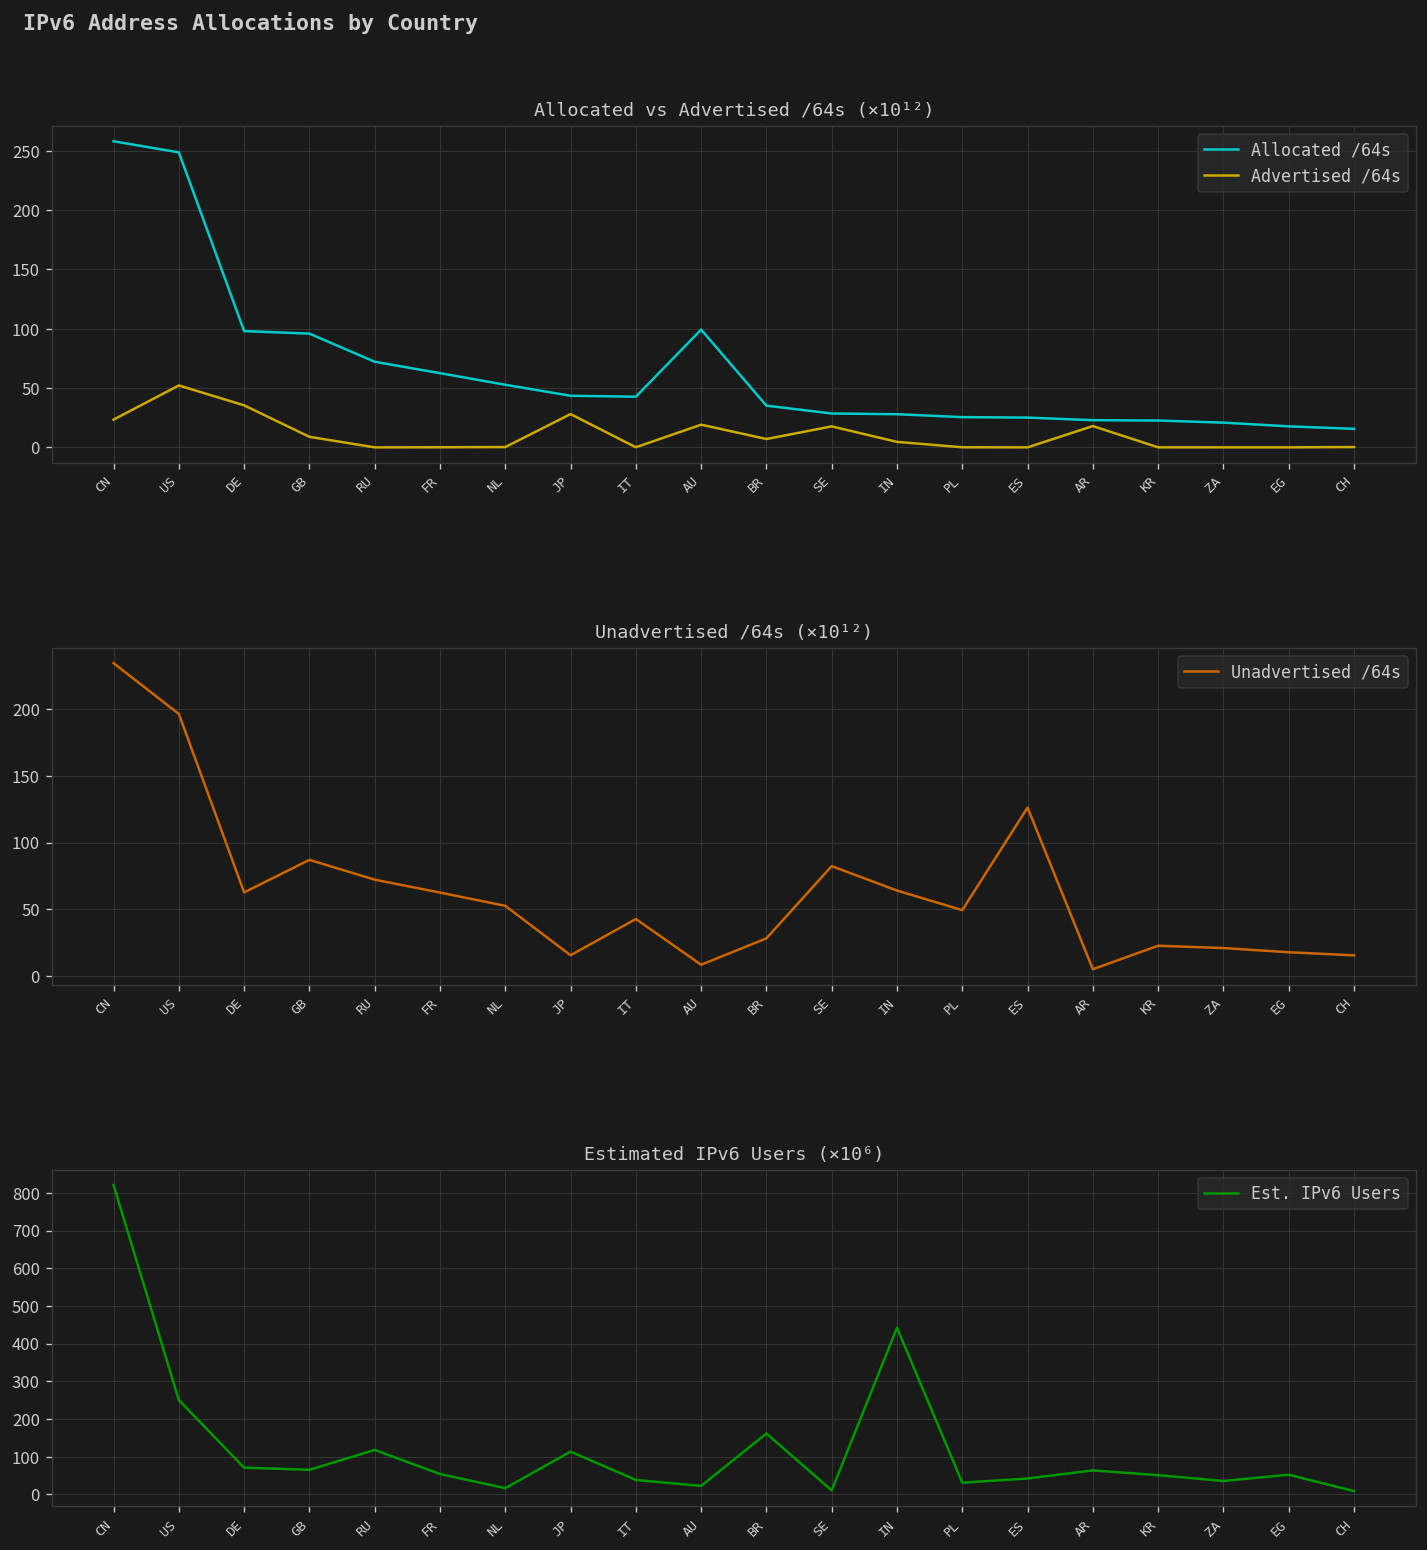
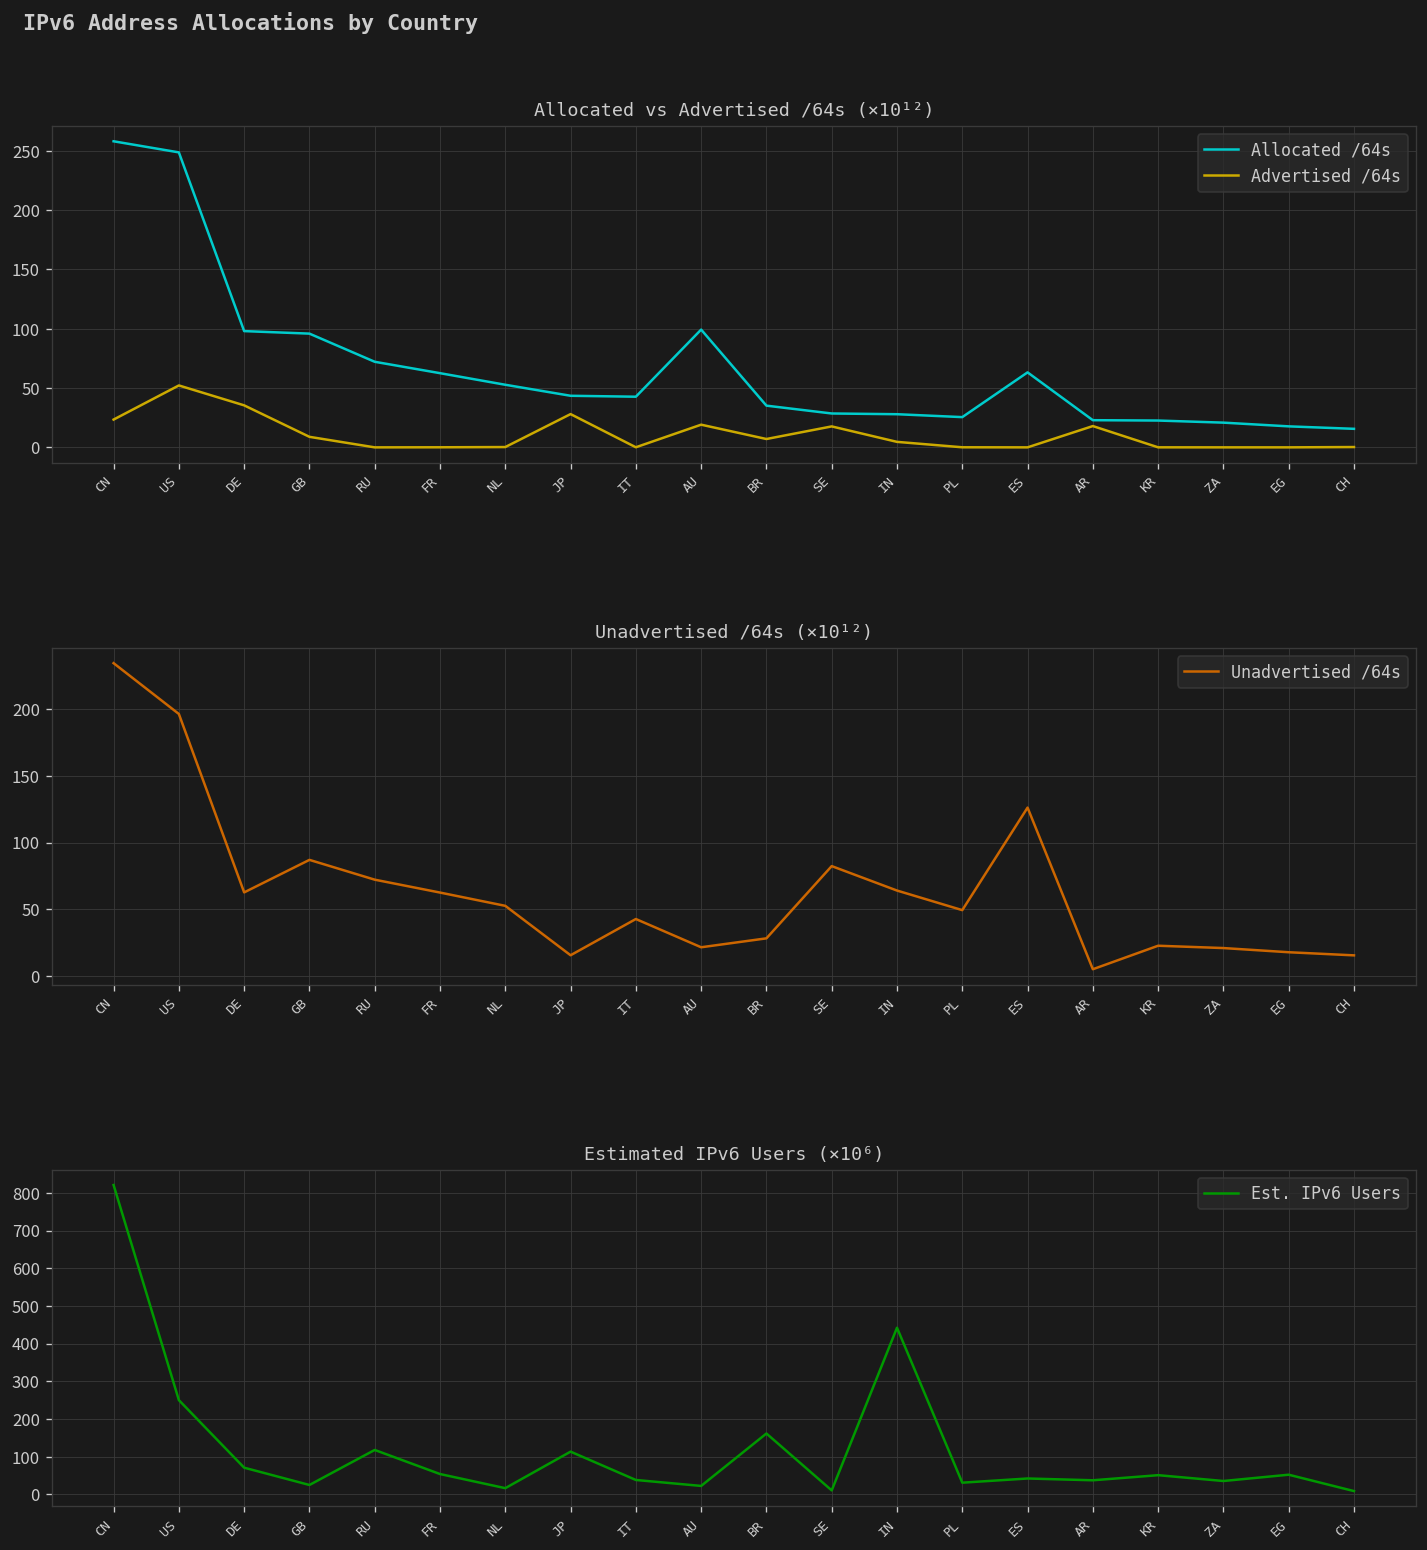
Allocated vs Advertised /64s (×10¹²), Allocated /64s, ES: 30 -> 60
Unadvertised /64s (×10¹²), AU: 8 -> 21
Estimated IPv6 Users (×10⁶), GB: 70 -> 20
Estimated IPv6 Users (×10⁶), AR: 60 -> 40
